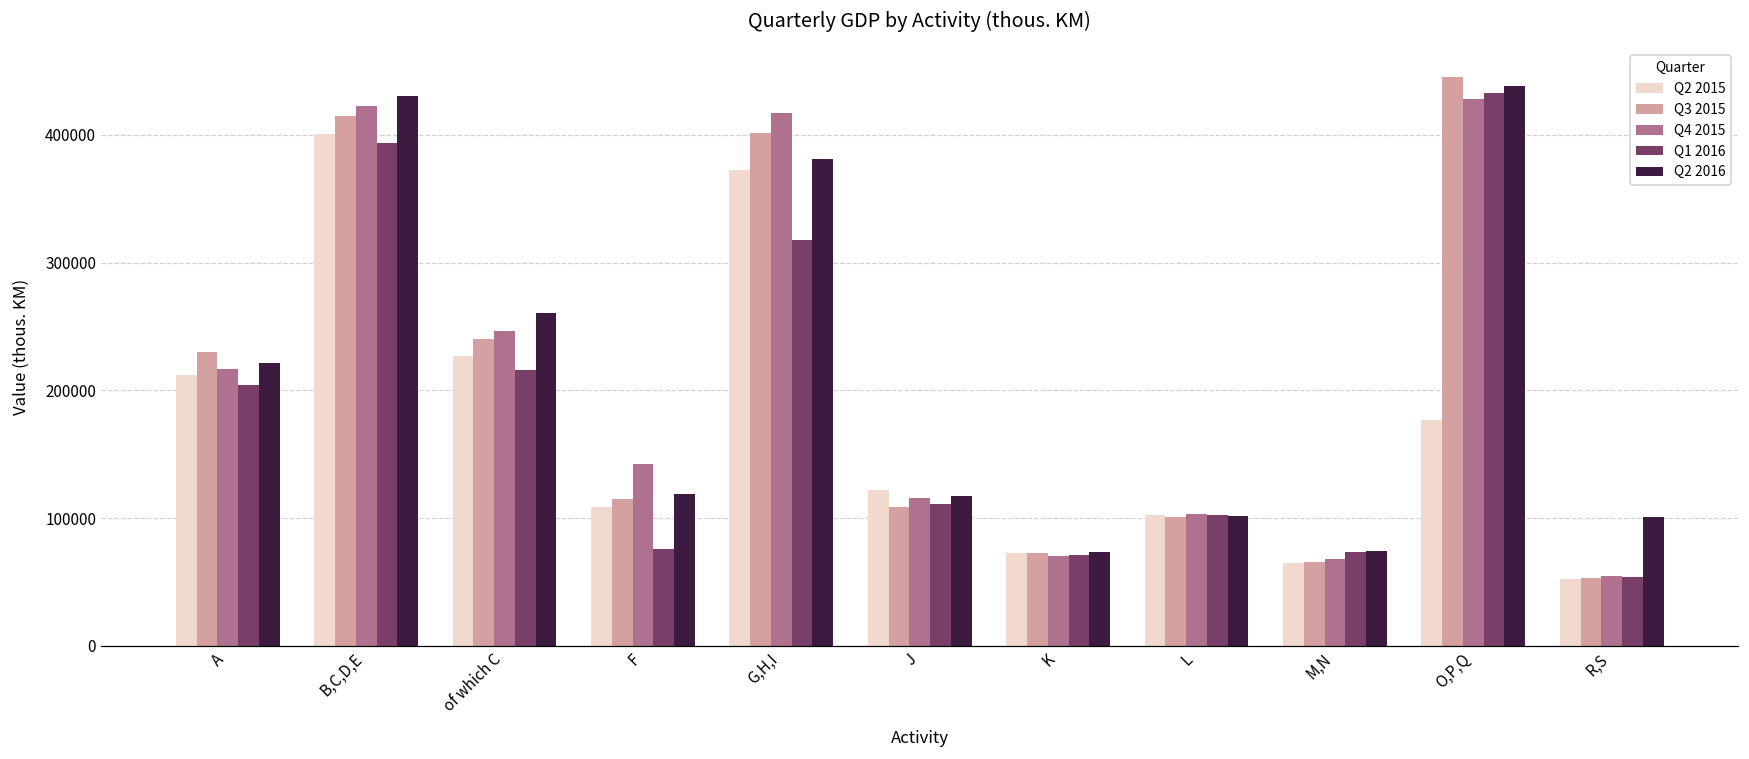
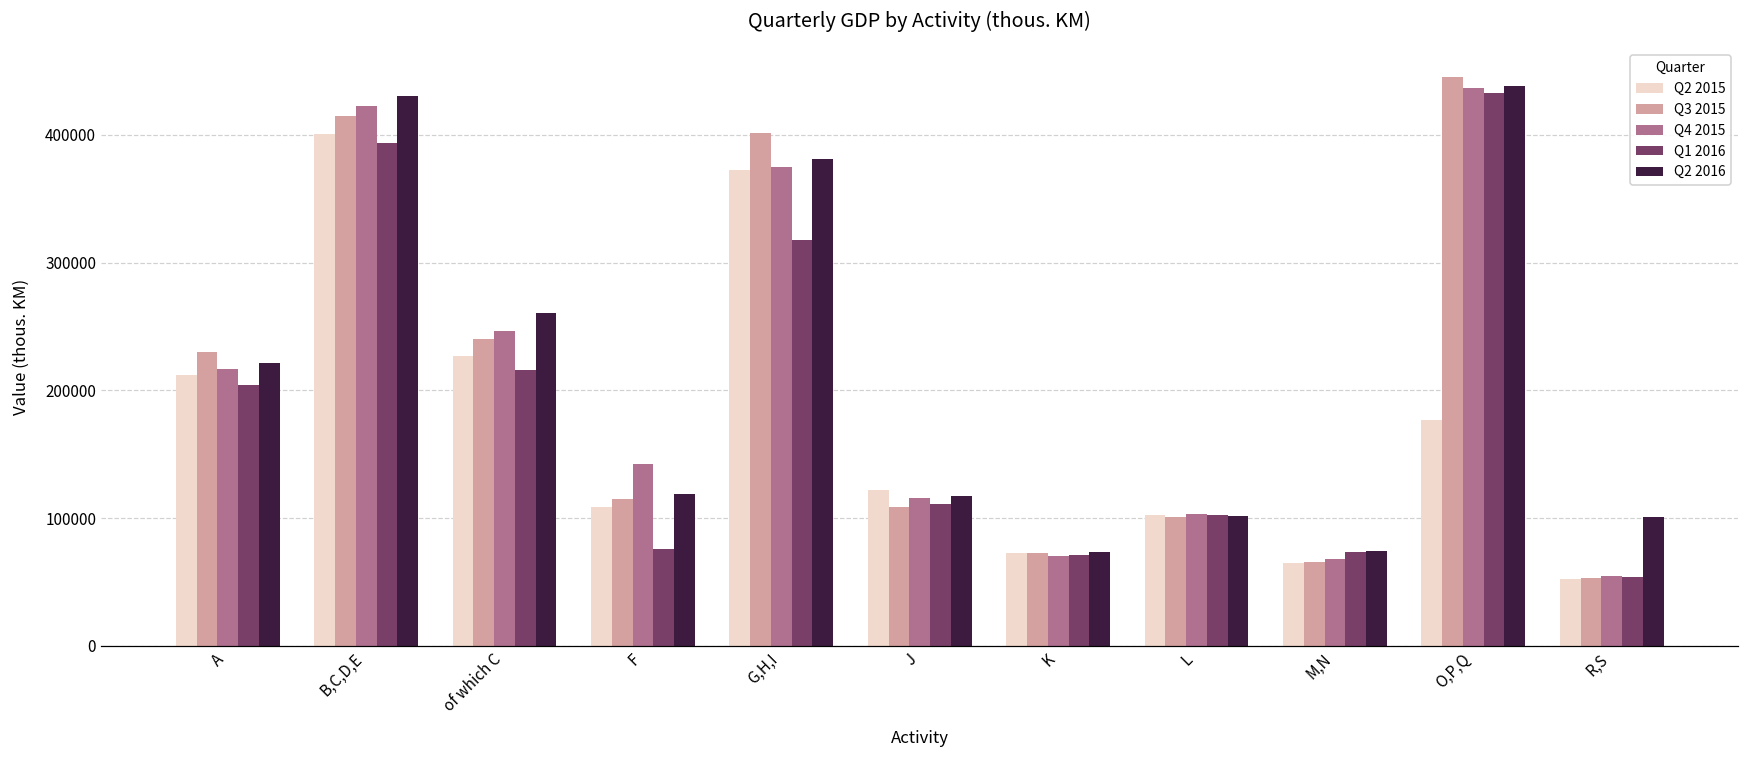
Q4 2015, G,H,I: 417000 -> 375000
Q4 2015, O,P,Q: 428000 -> 437000
